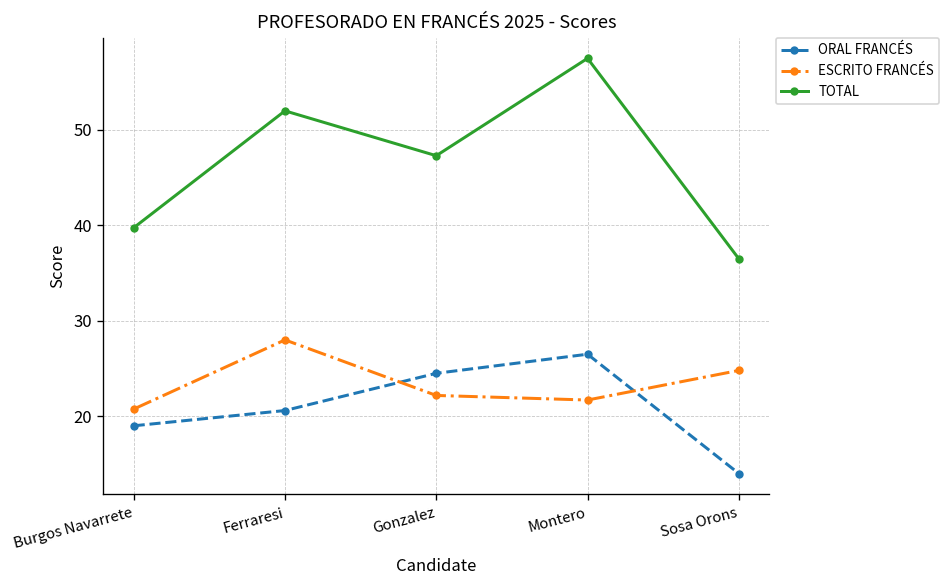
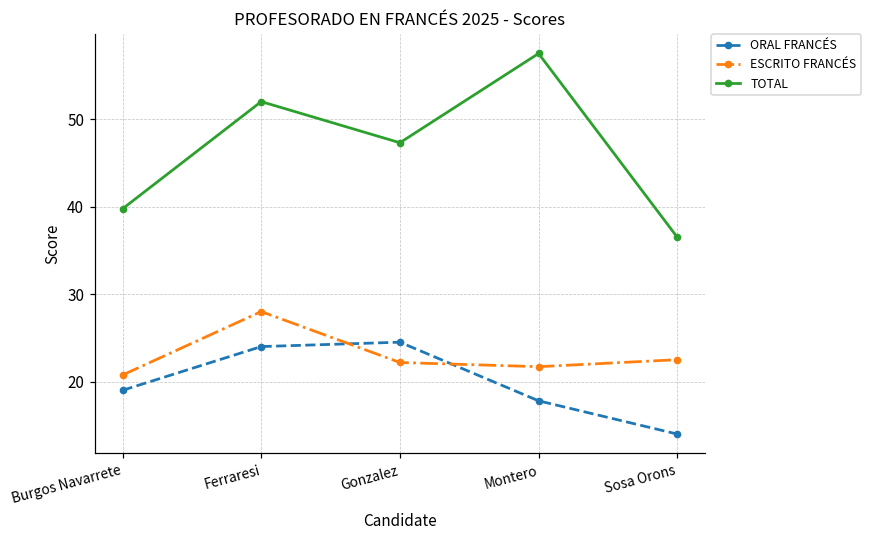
ORAL FRANCÉS, Ferraresi: 21 -> 24
ORAL FRANCÉS, Montero: 27 -> 18
ESCRITO FRANCÉS, Sosa Orons: 25 -> 23
